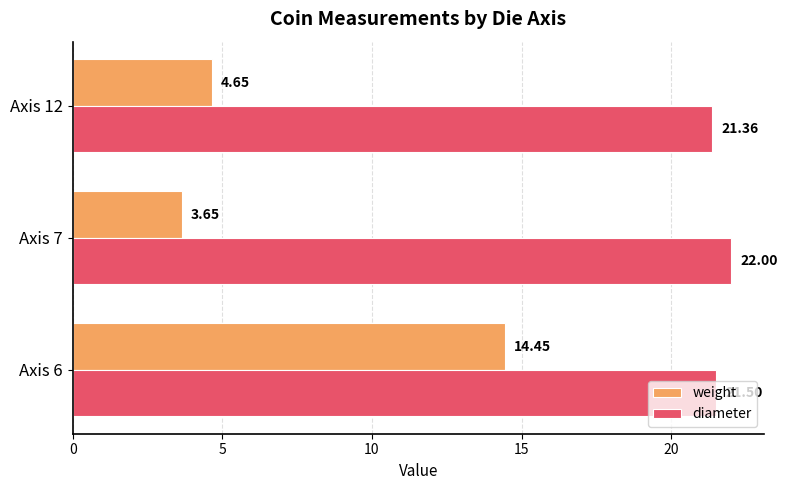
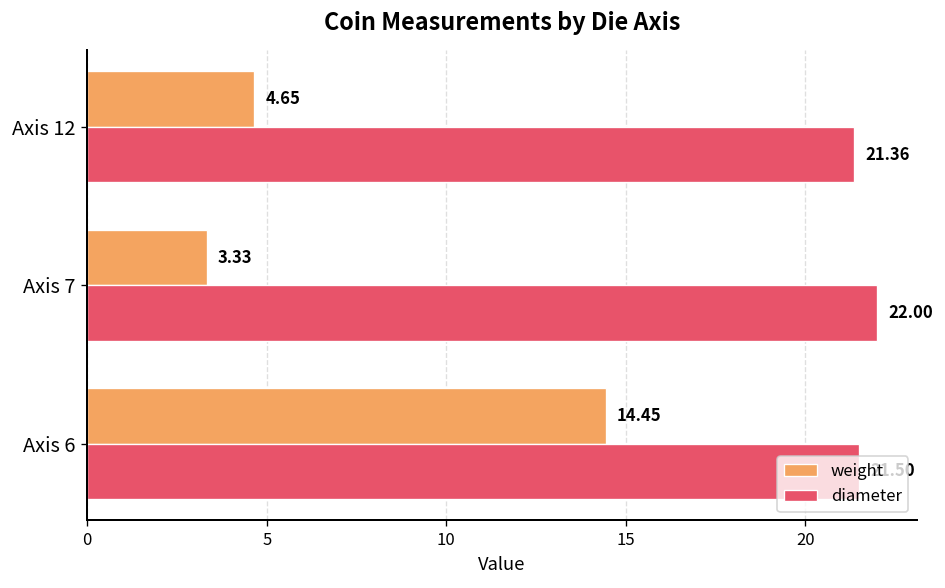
weight, Axis 7: 3.65 -> 3.33
